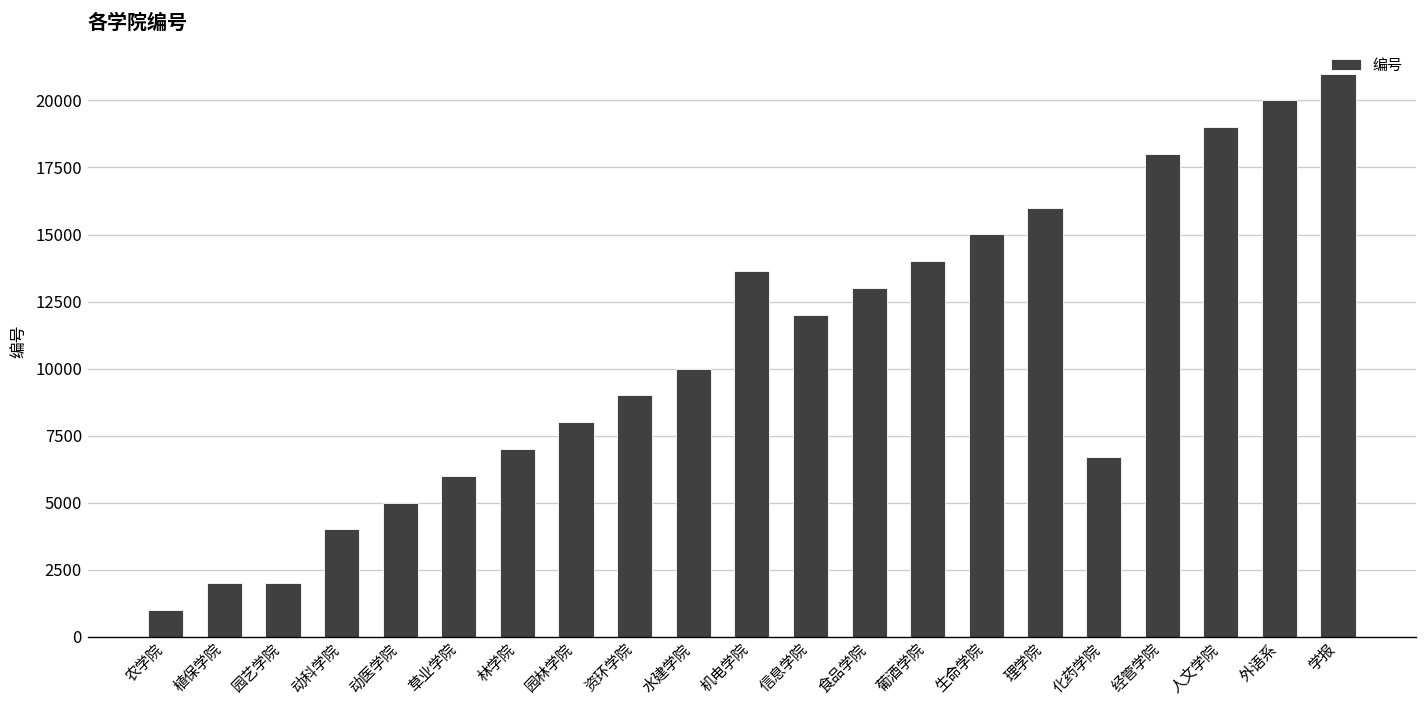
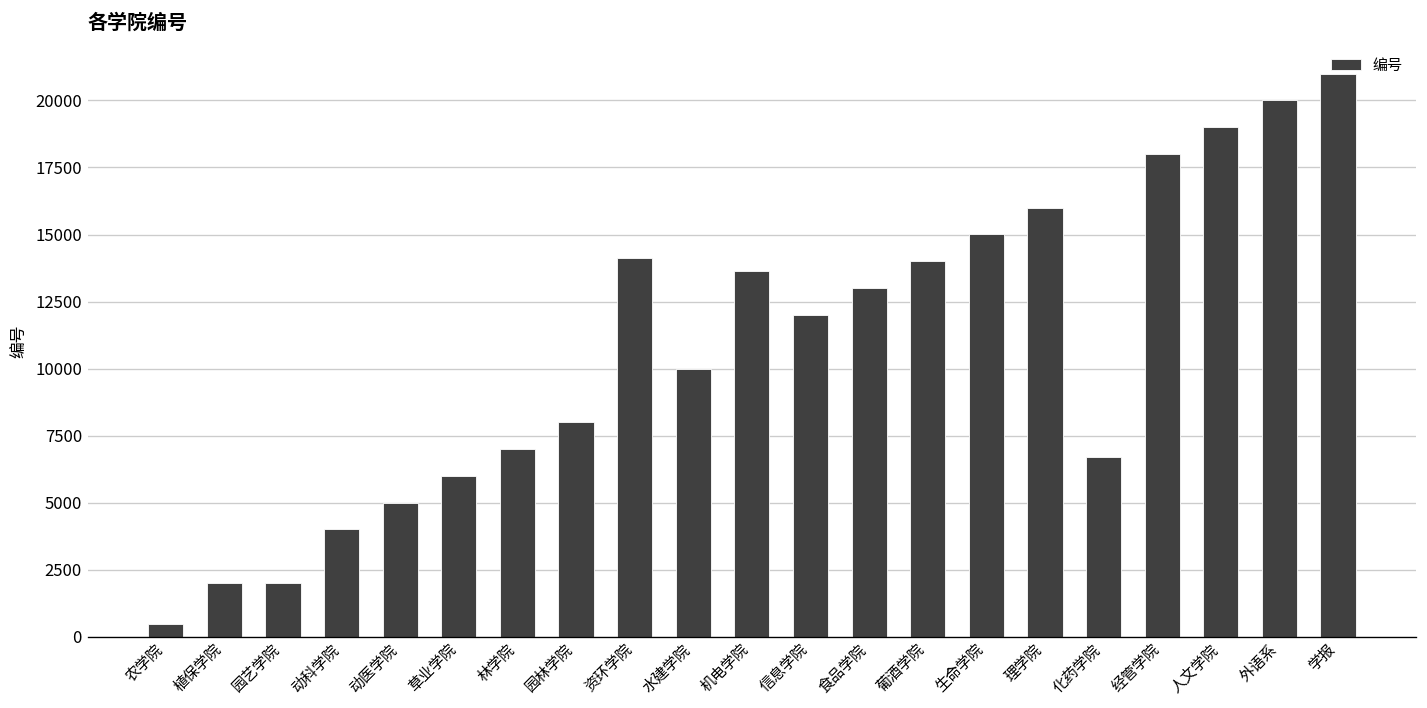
农学院: 1000 -> 500
资环学院: 9000 -> 14100
